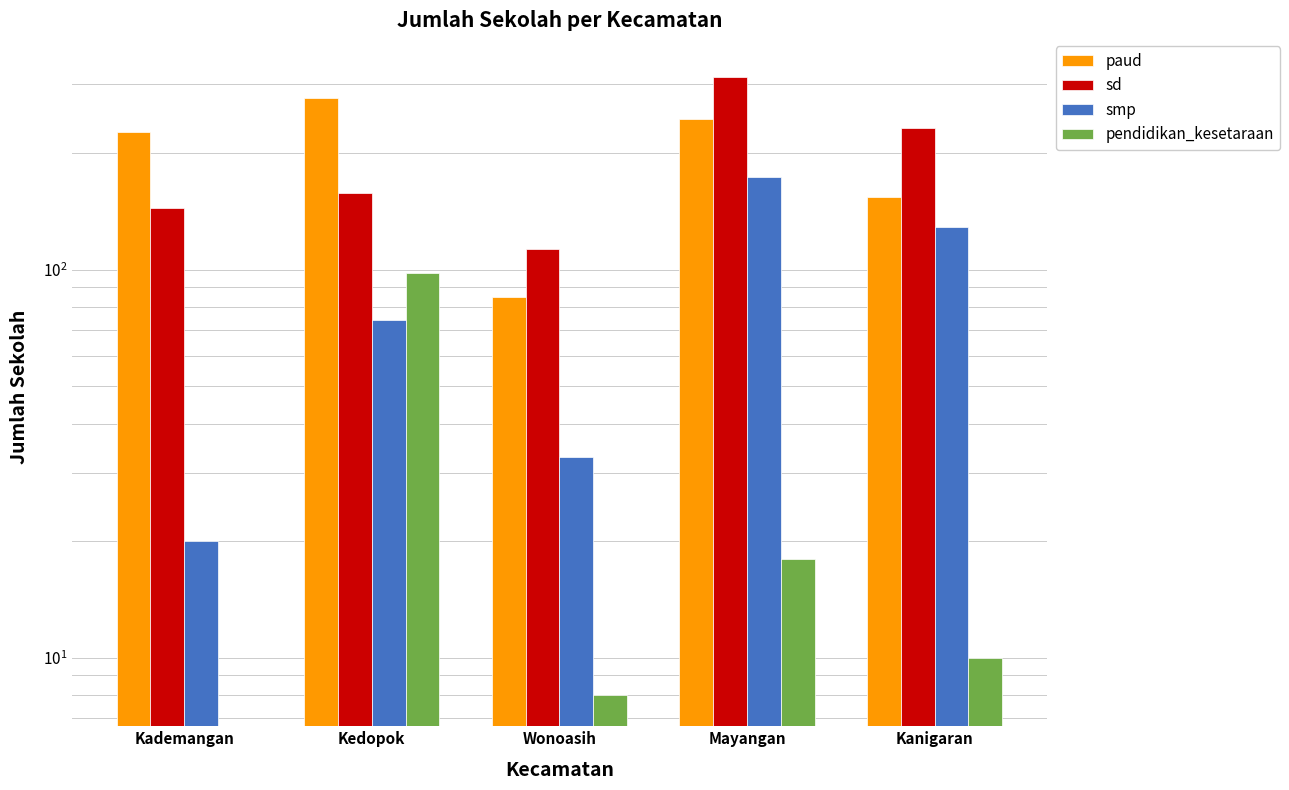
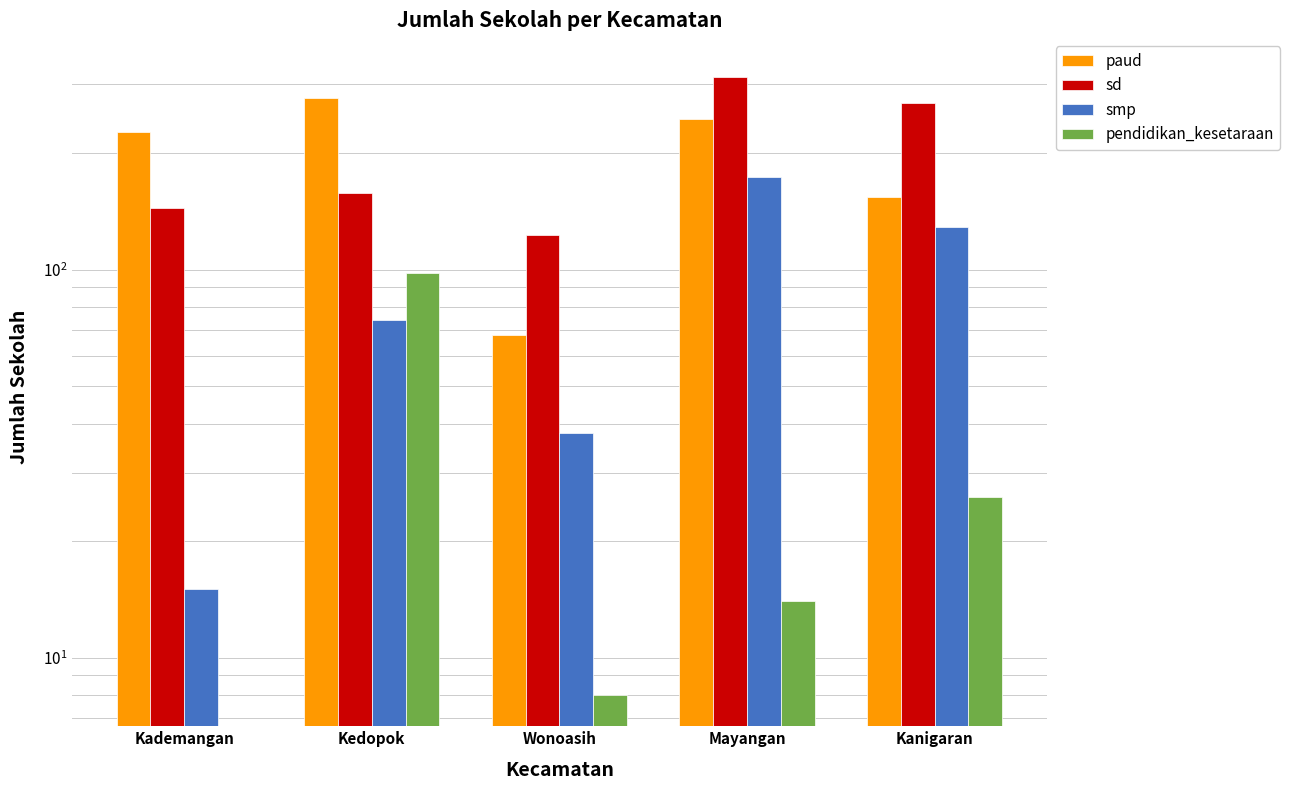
smp, Kademangan: 20 -> 15
paud, Wonoasih: 85 -> 68
sd, Wonoasih: 113 -> 123
smp, Wonoasih: 33 -> 38
pendidikan_kesetaraan, Mayangan: 18 -> 14
sd, Kanigaran: 230 -> 270
pendidikan_kesetaraan, Kanigaran: 10 -> 26
